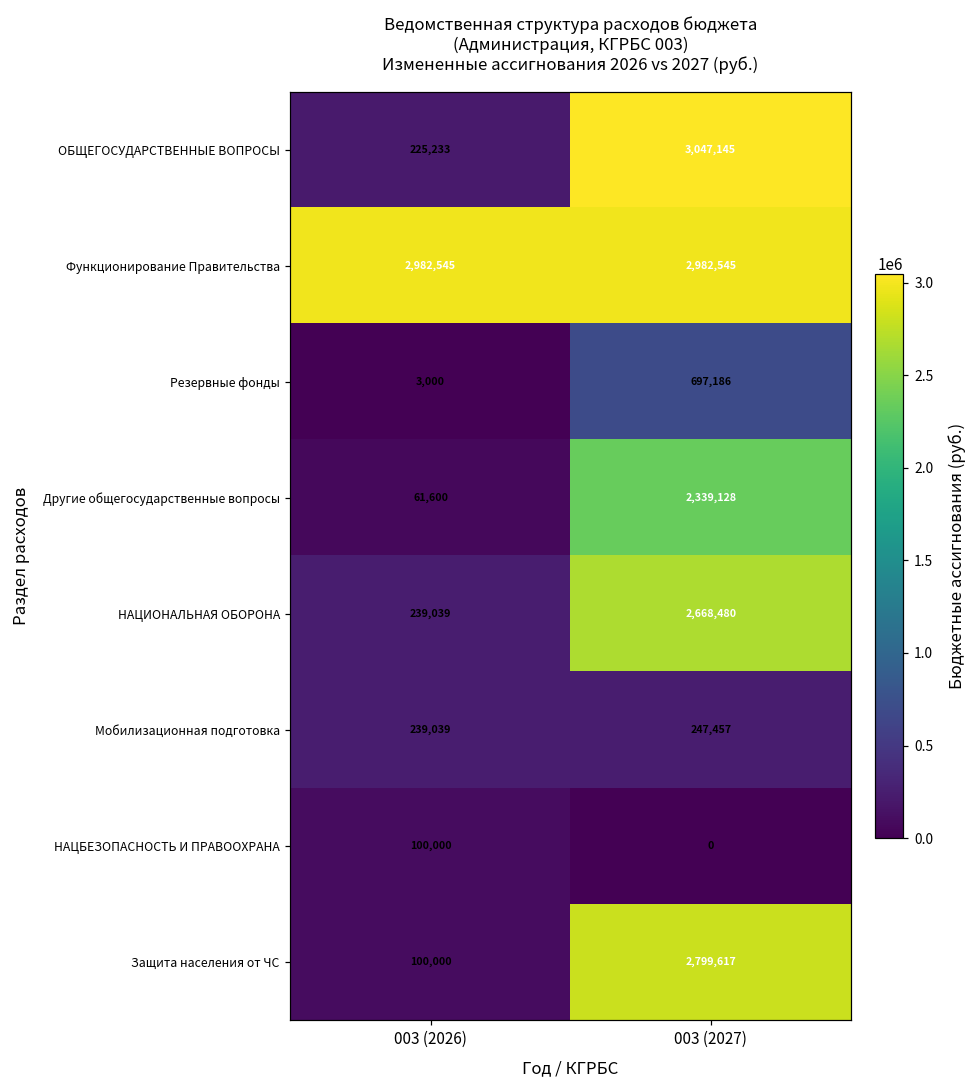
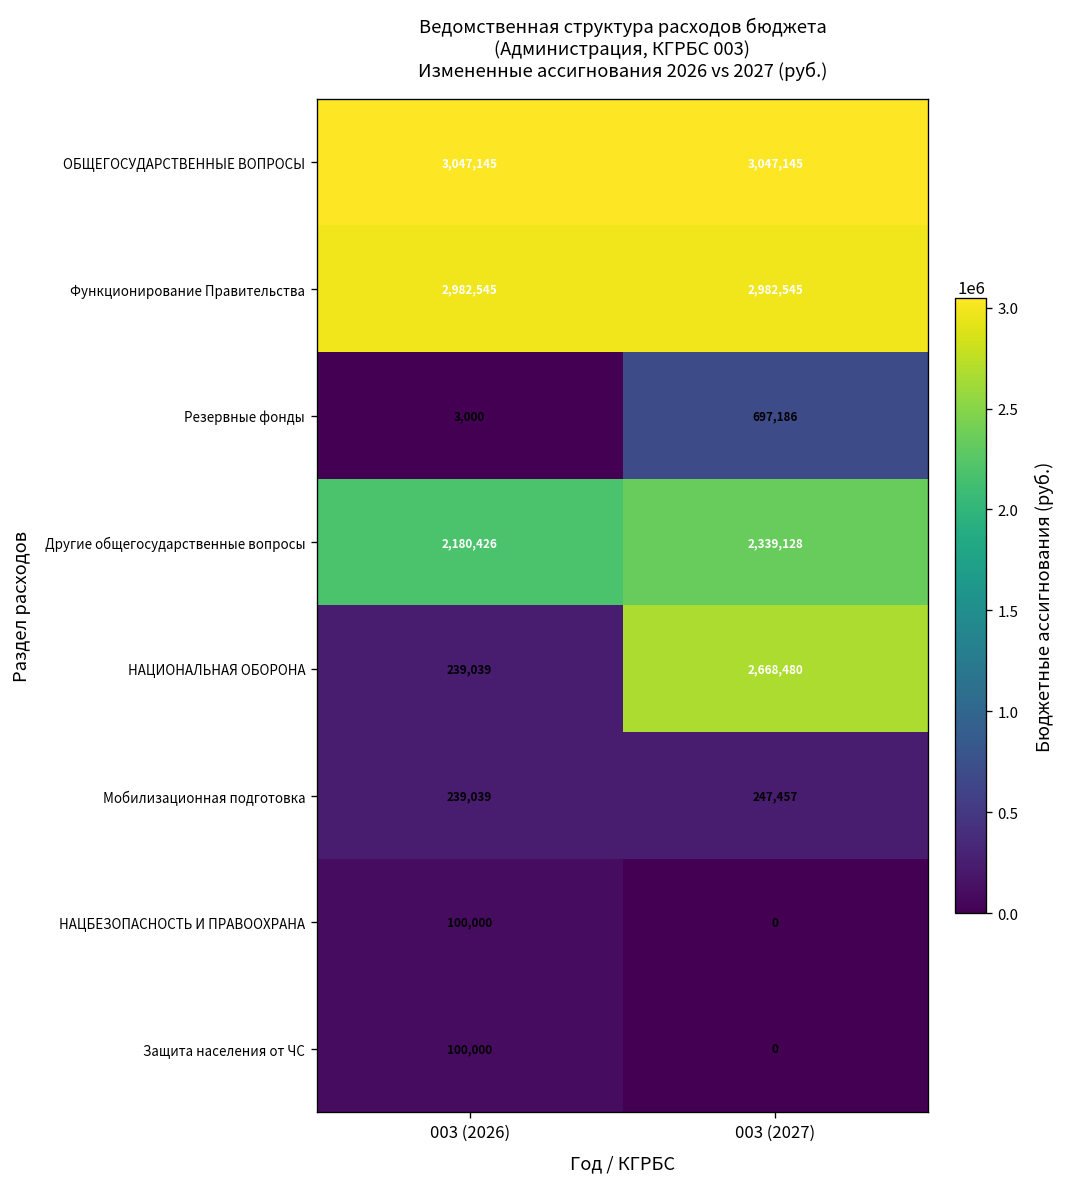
ОБЩЕГОСУДАРСТВЕННЫЕ ВОПРОСЫ, 003 (2026): 225,233 -> 3,047,145
Другие общегосударственные вопросы, 003 (2026): 61,600 -> 2,180,426
Защита населения от ЧС, 003 (2027): 2,799,617 -> 0
